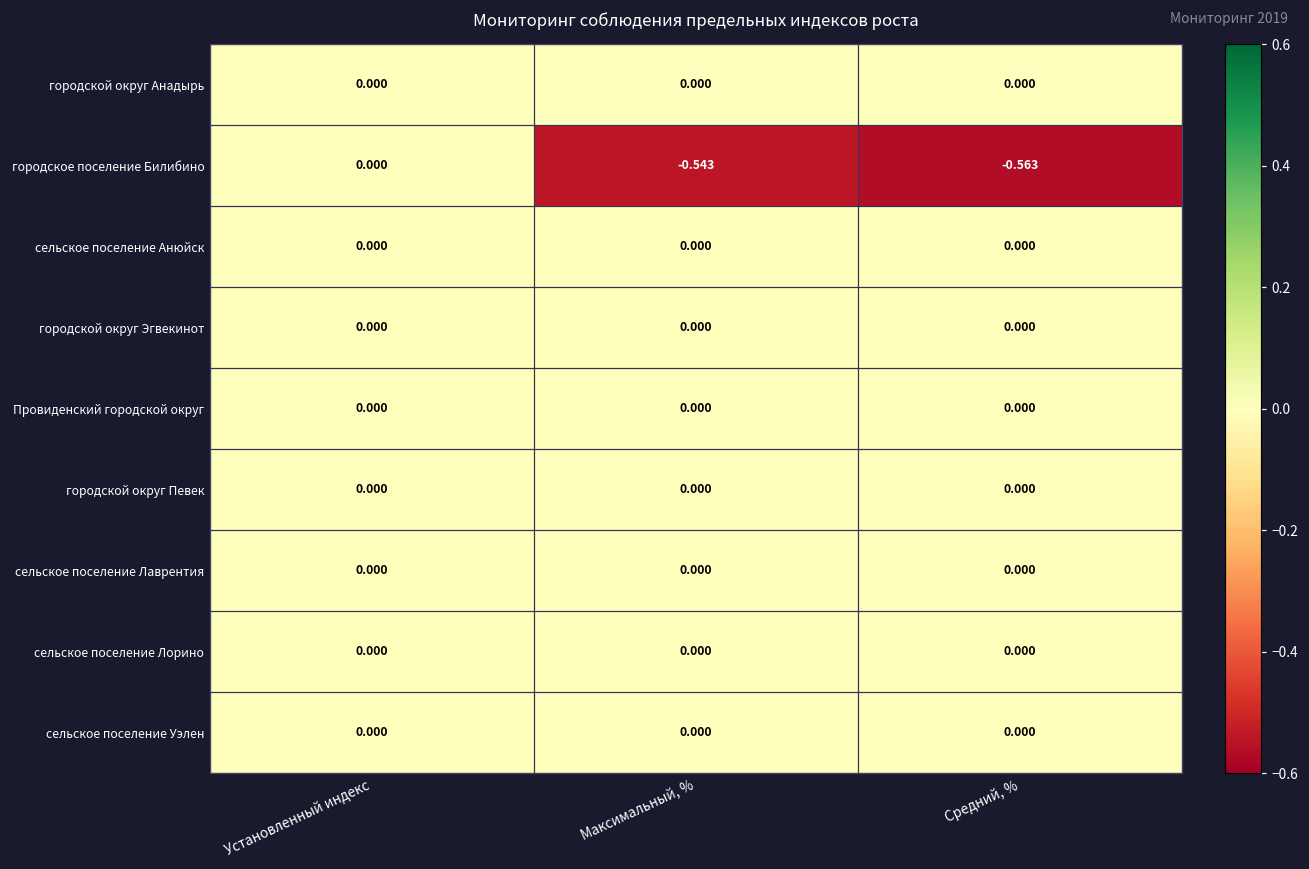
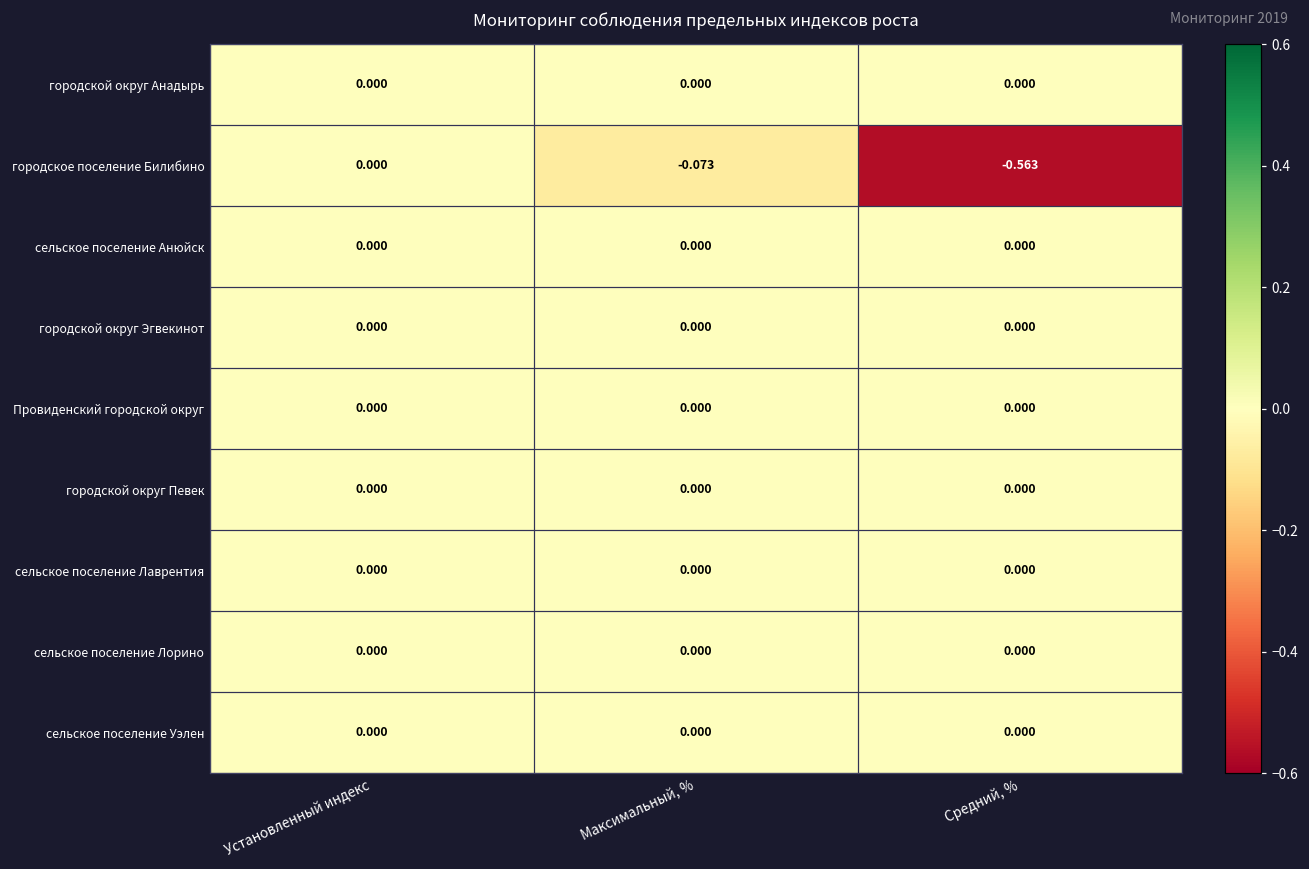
городское поселение Билибино, Максимальный, %: -0.543 -> -0.073
